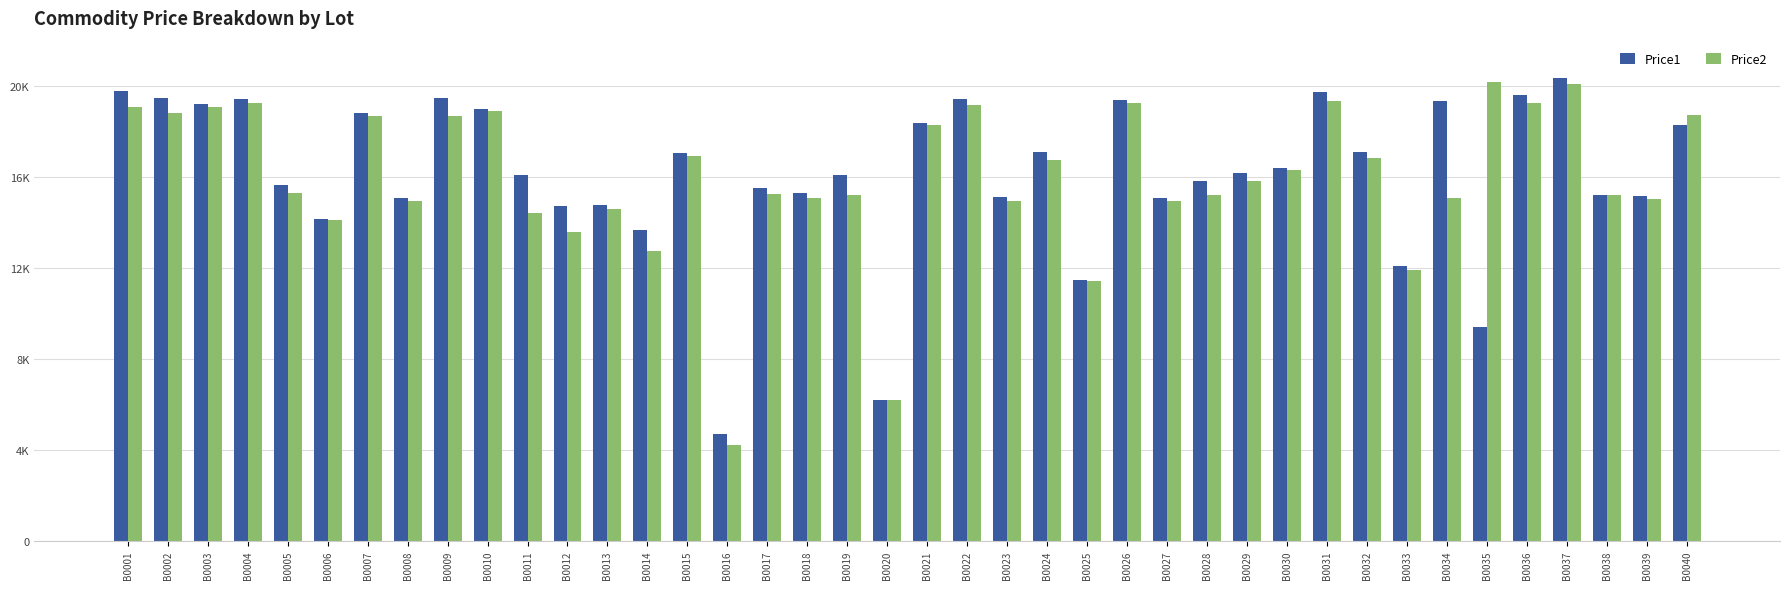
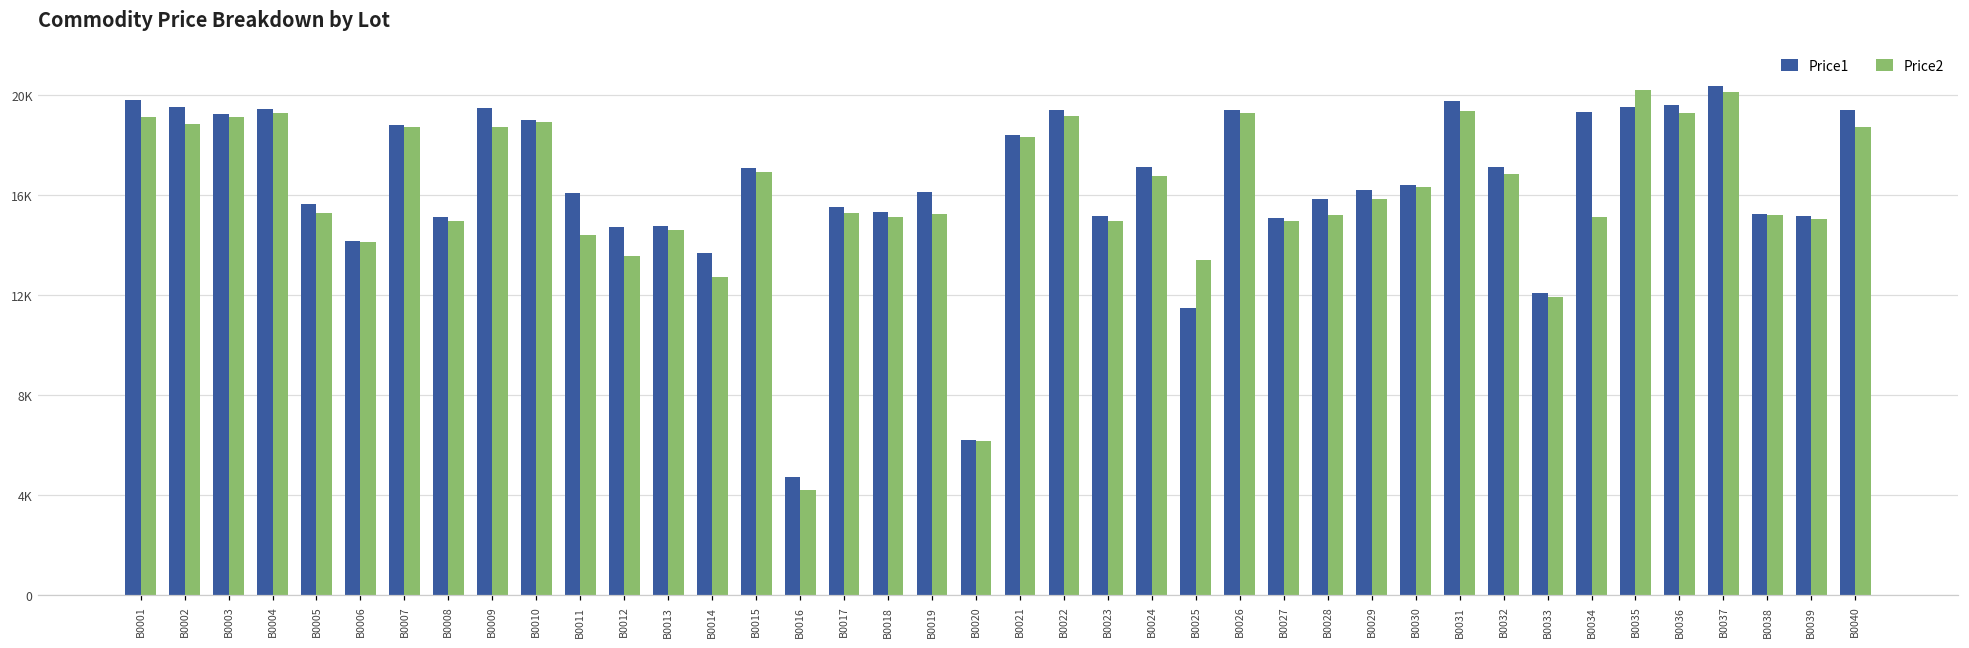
Price2, B0025: 11400 -> 13400
Price1, B0035: 9400 -> 19500
Price1, B0040: 18300 -> 19400
